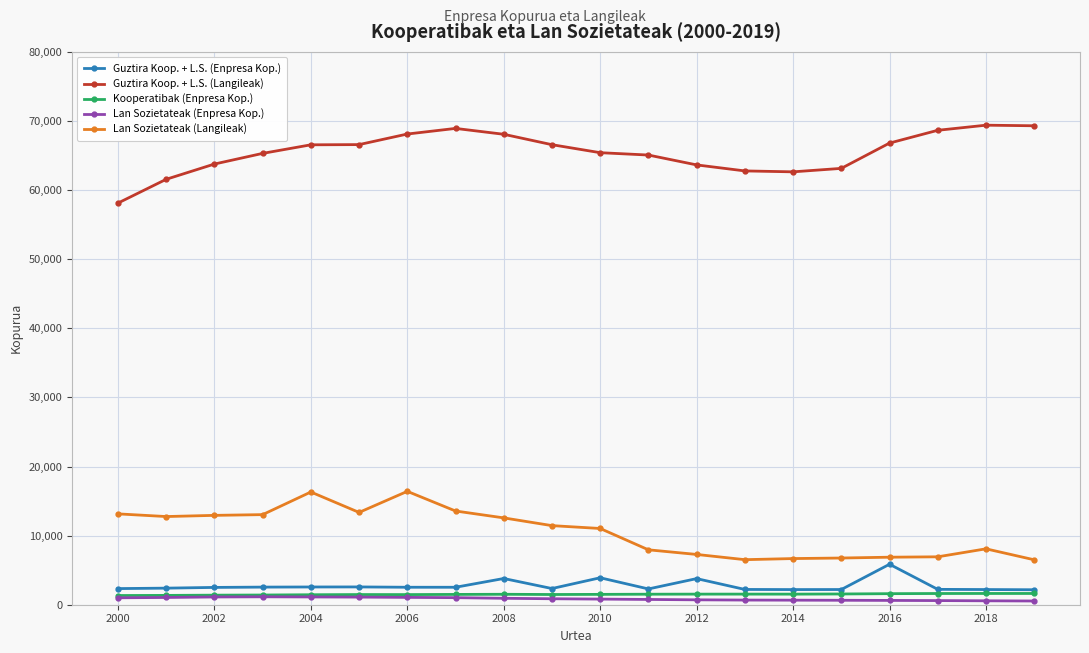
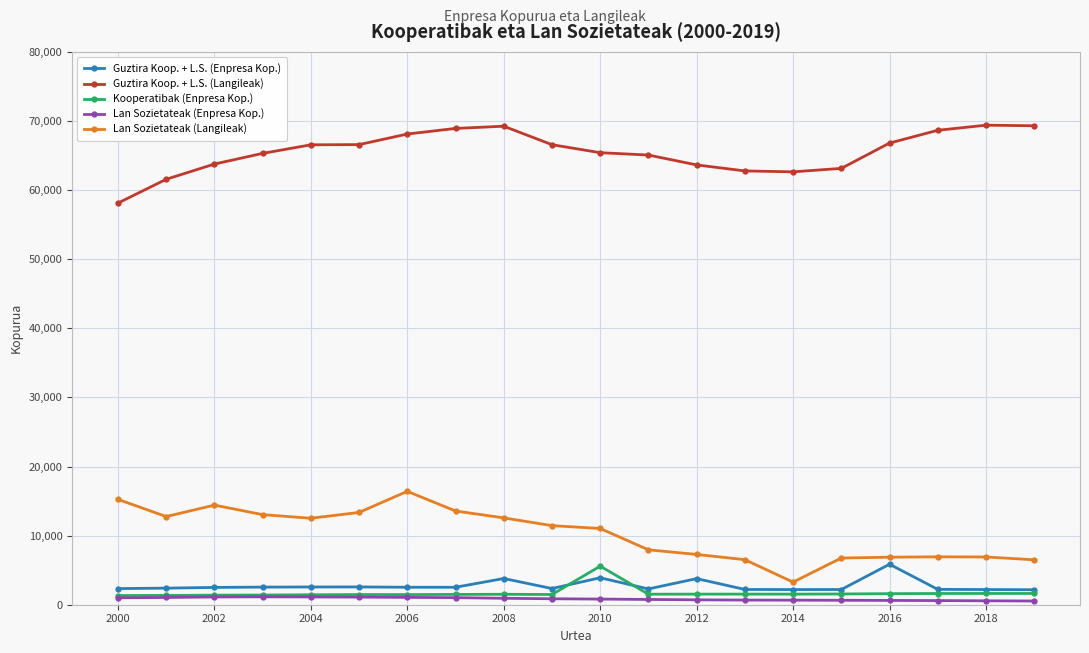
Lan Sozietateak (Langileak), 2000: 13,000 -> 15,000
Lan Sozietateak (Langileak), 2002: 13,000 -> 14,000
Lan Sozietateak (Langileak), 2004: 16,000 -> 13,000
Guztira Koop. + L.S. (Langileak), 2008: 68,000 -> 69,000
Kooperatibak (Enpresa Kop.), 2010: 1,000 -> 6,000
Lan Sozietateak (Langileak), 2014: 7,000 -> 3,000
Lan Sozietateak (Langileak), 2018: 8,000 -> 7,000
